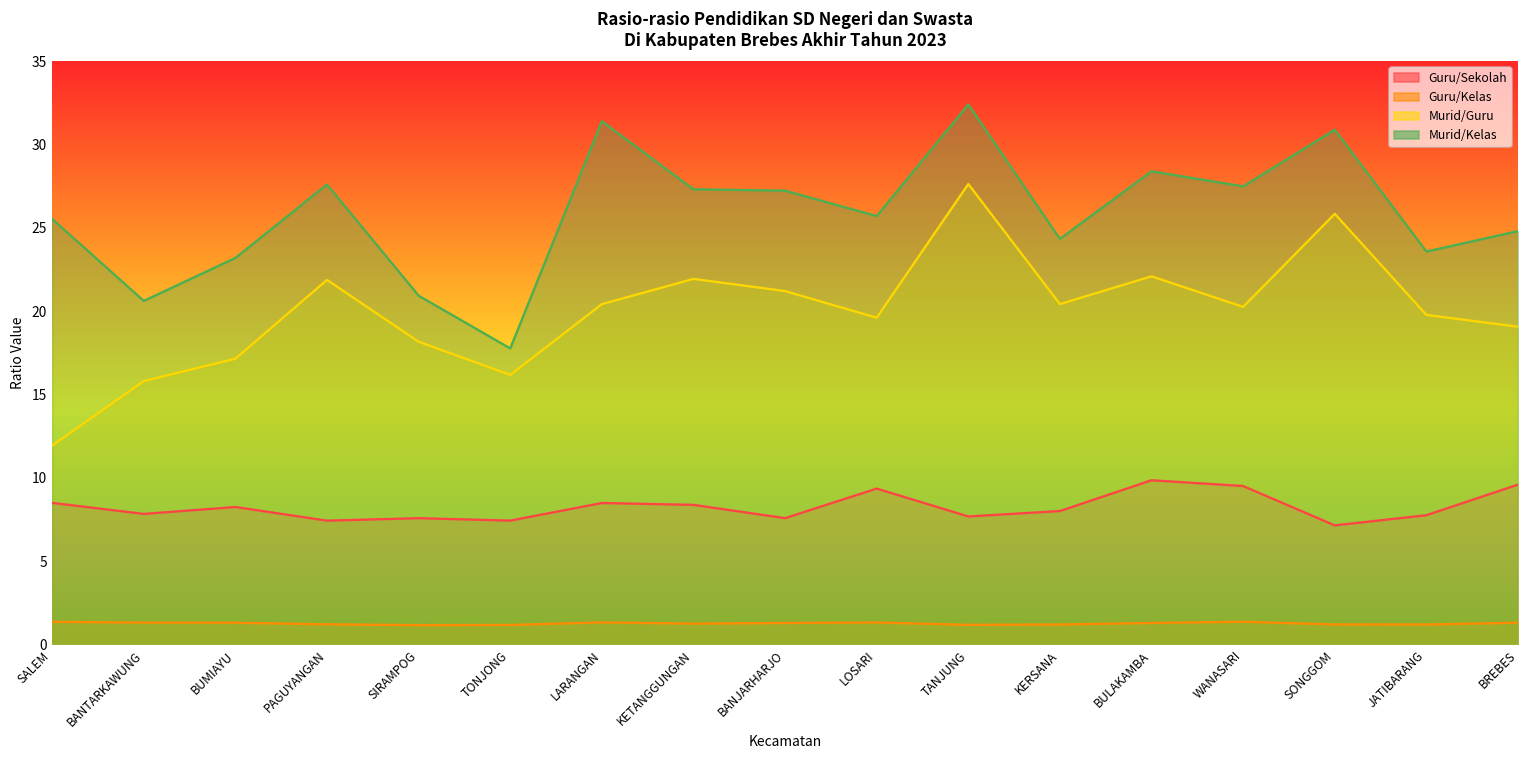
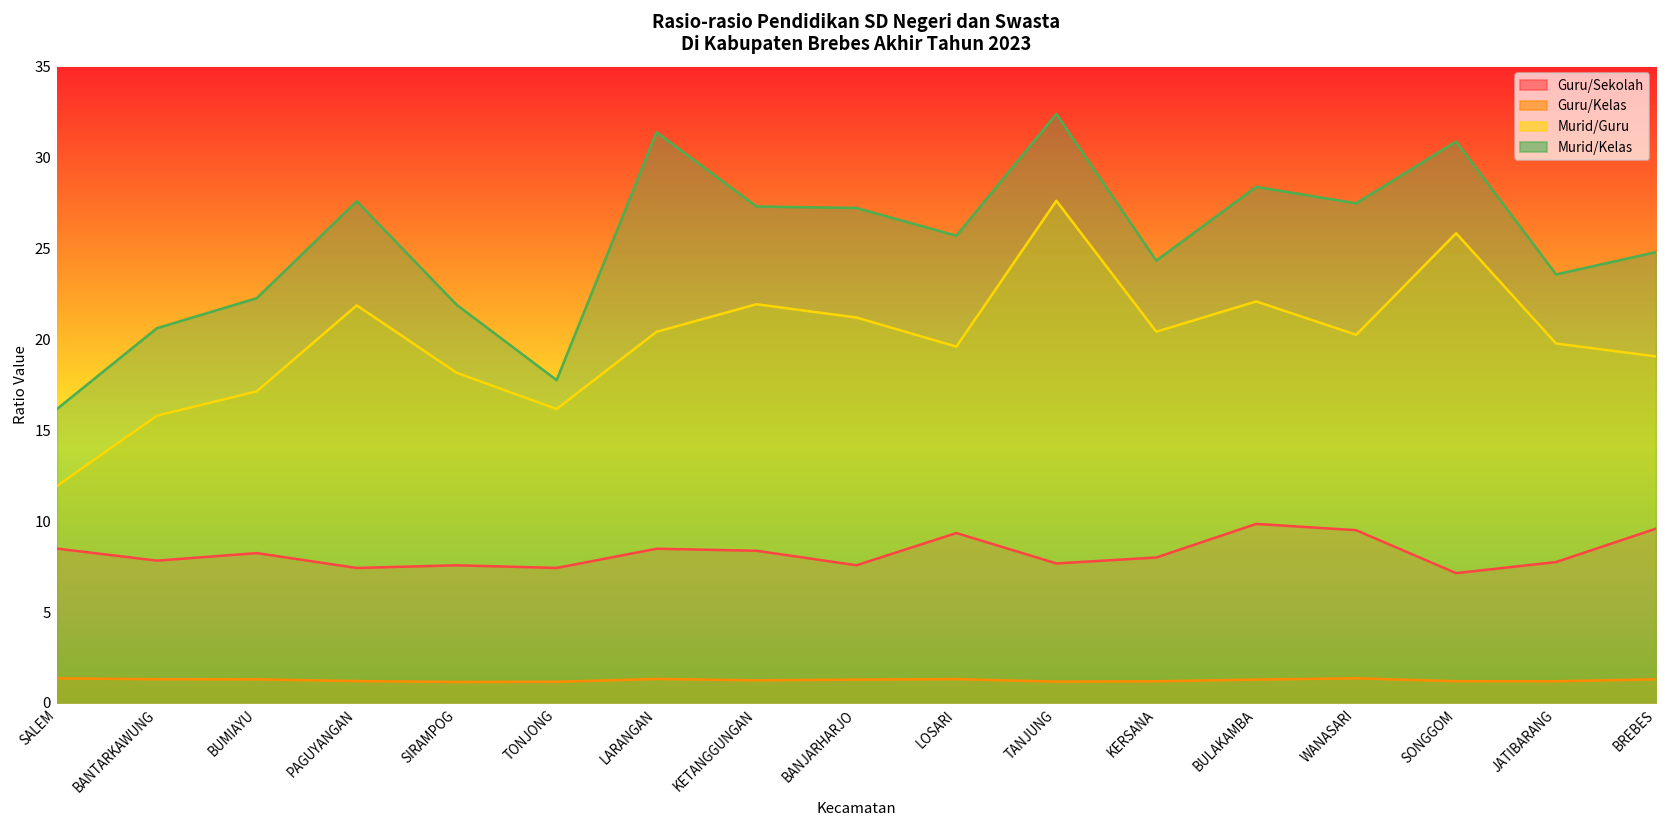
Murid/Kelas, SALEM: 25.5 -> 16.2
Murid/Kelas, BUMIAYU: 23.2 -> 22.3
Murid/Kelas, SIRAMPOG: 20.9 -> 21.9
